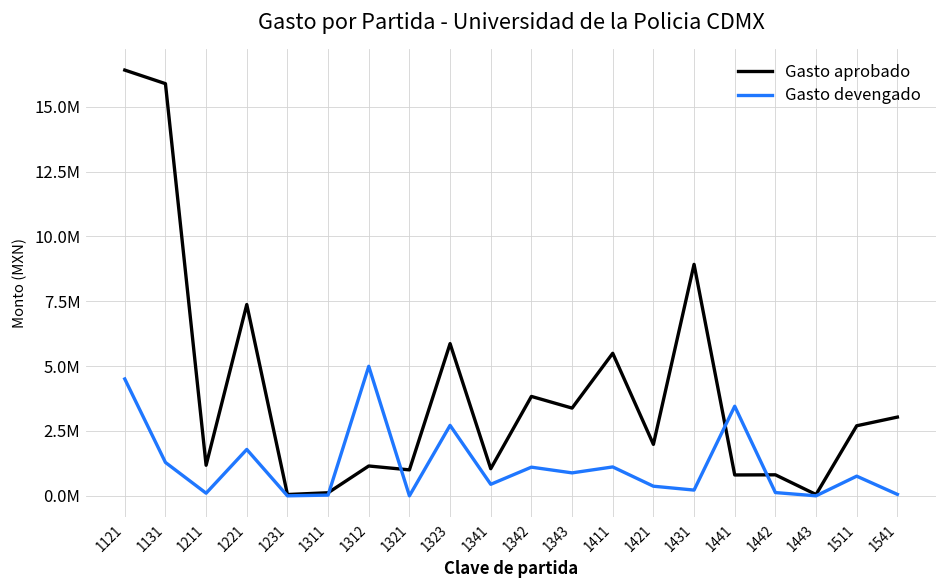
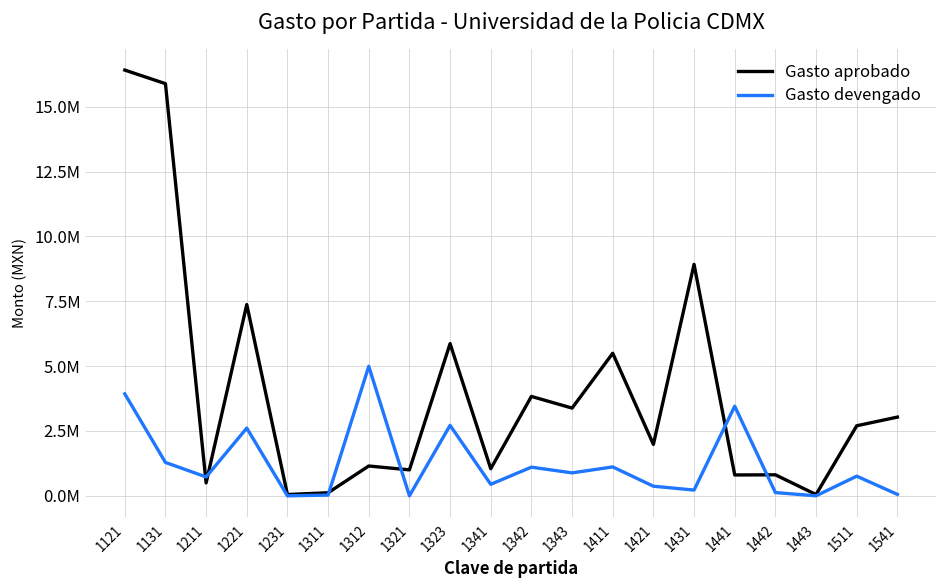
Gasto devengado, 1121: 4500000 -> 3900000
Gasto aprobado, 1211: 1200000 -> 500000
Gasto devengado, 1211: 100000 -> 700000
Gasto devengado, 1221: 1800000 -> 2600000
